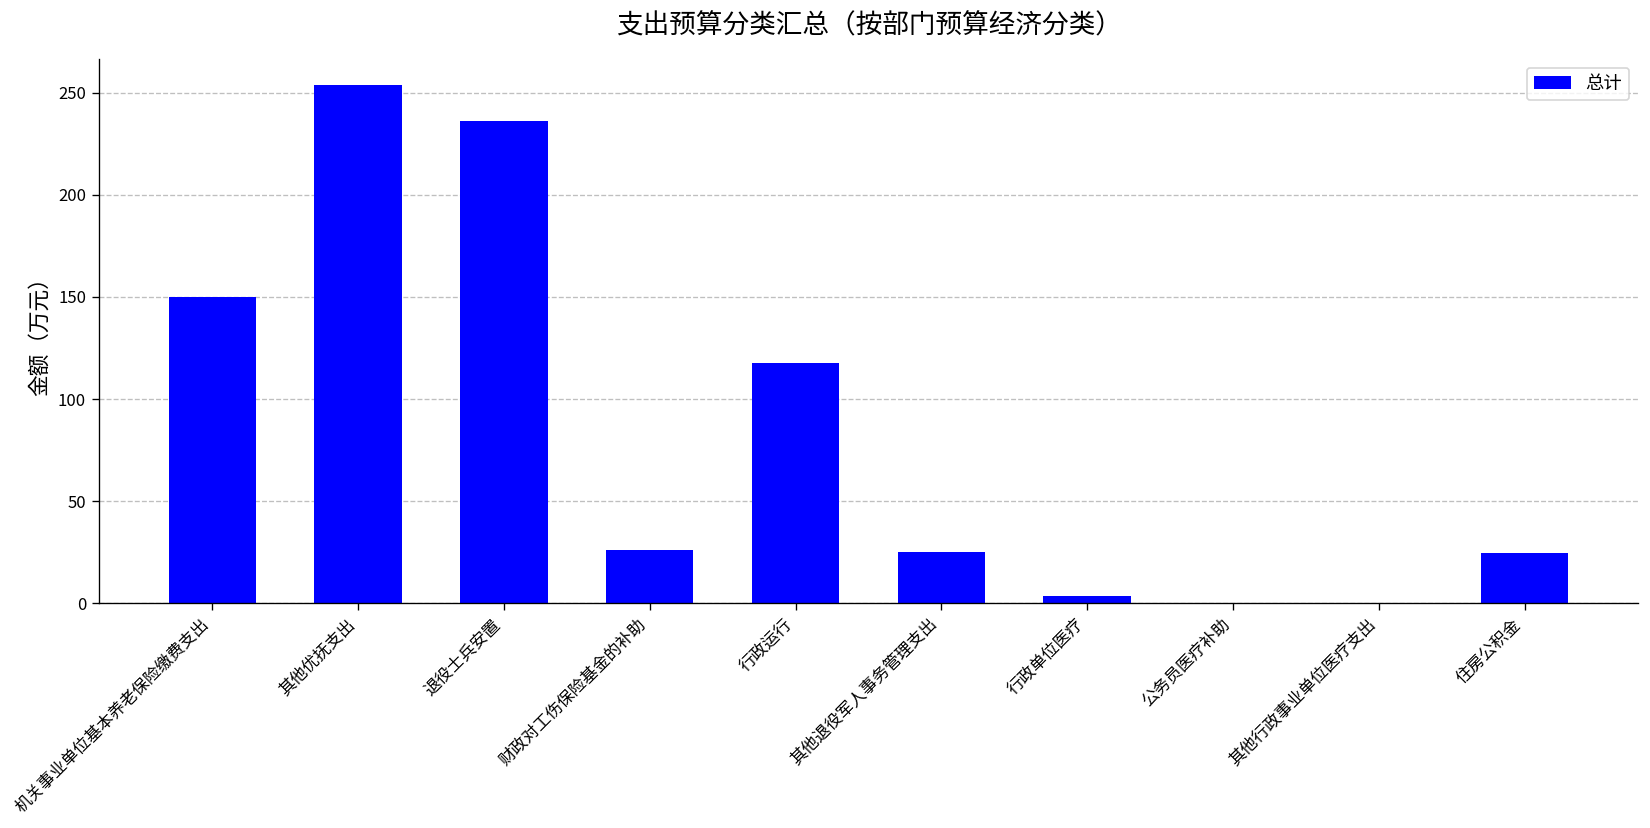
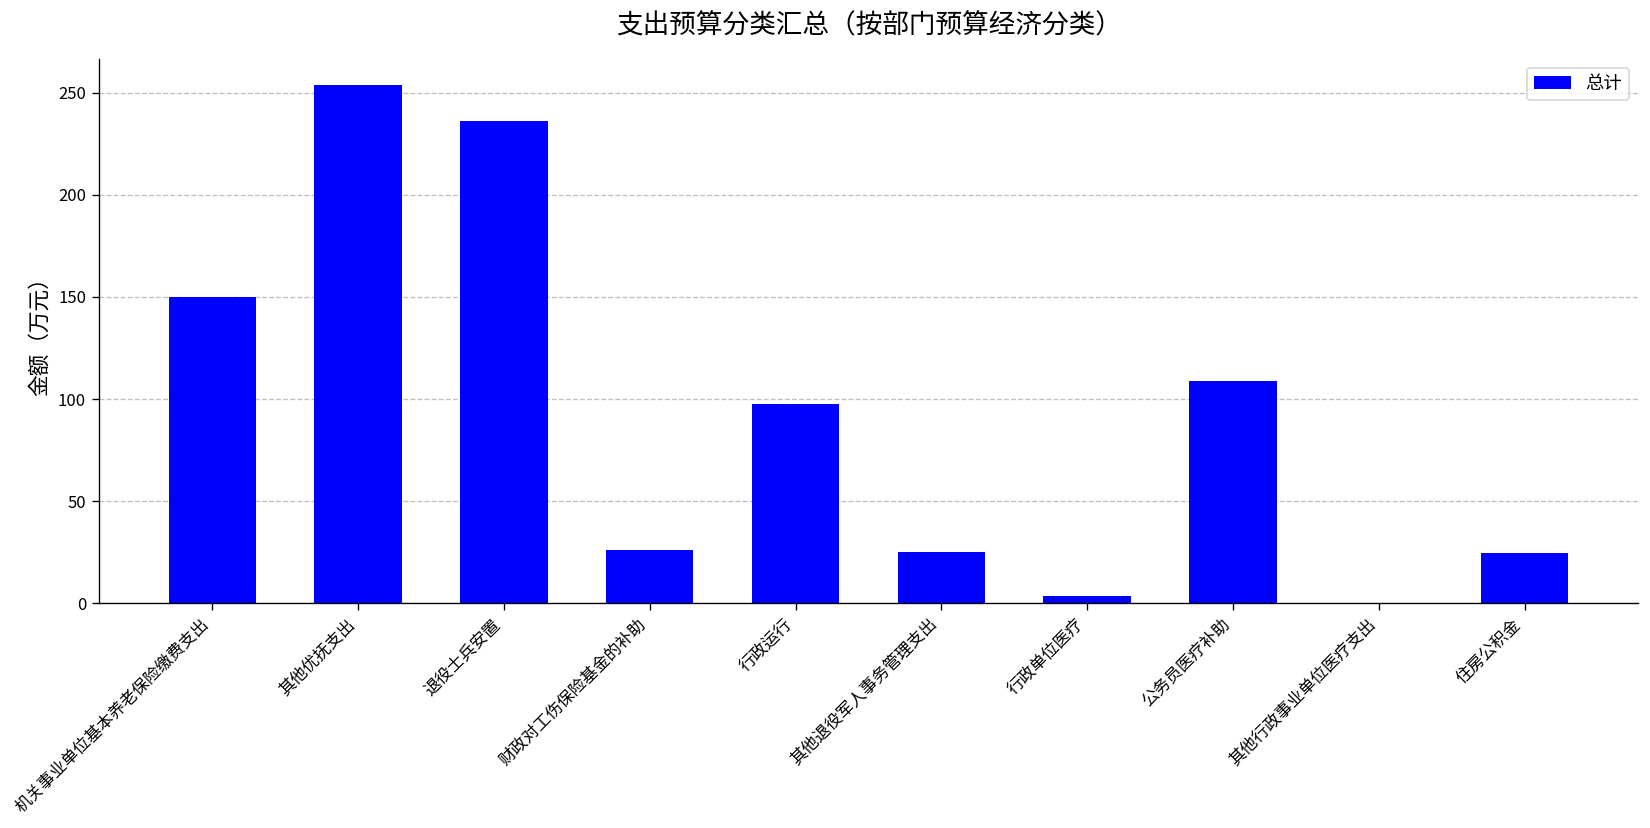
行政运行: 118 -> 97
公务员医疗补助: 0 -> 109
